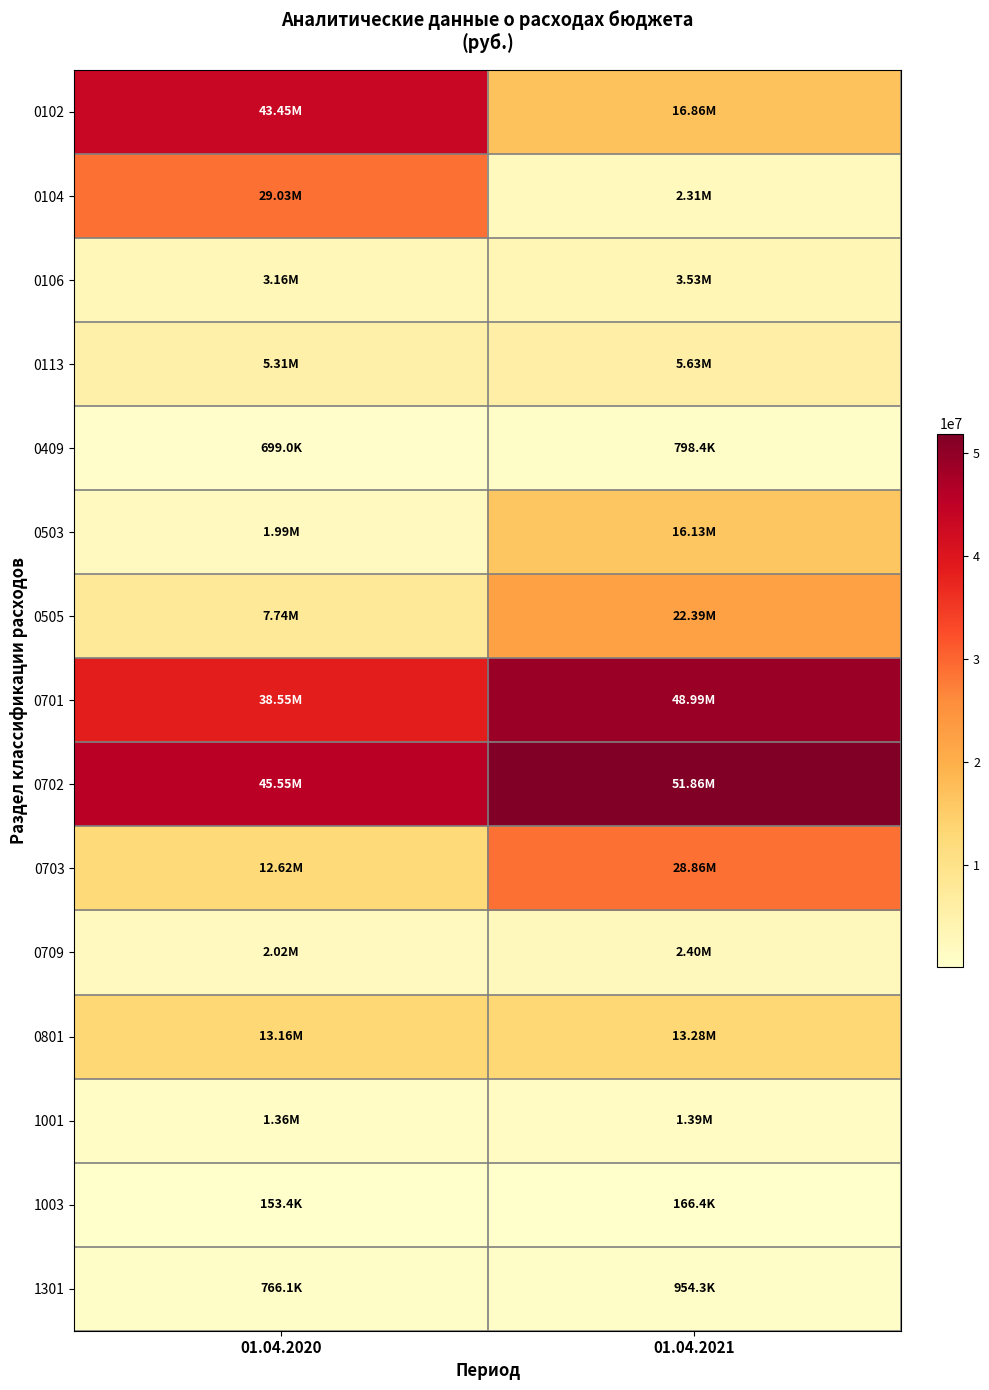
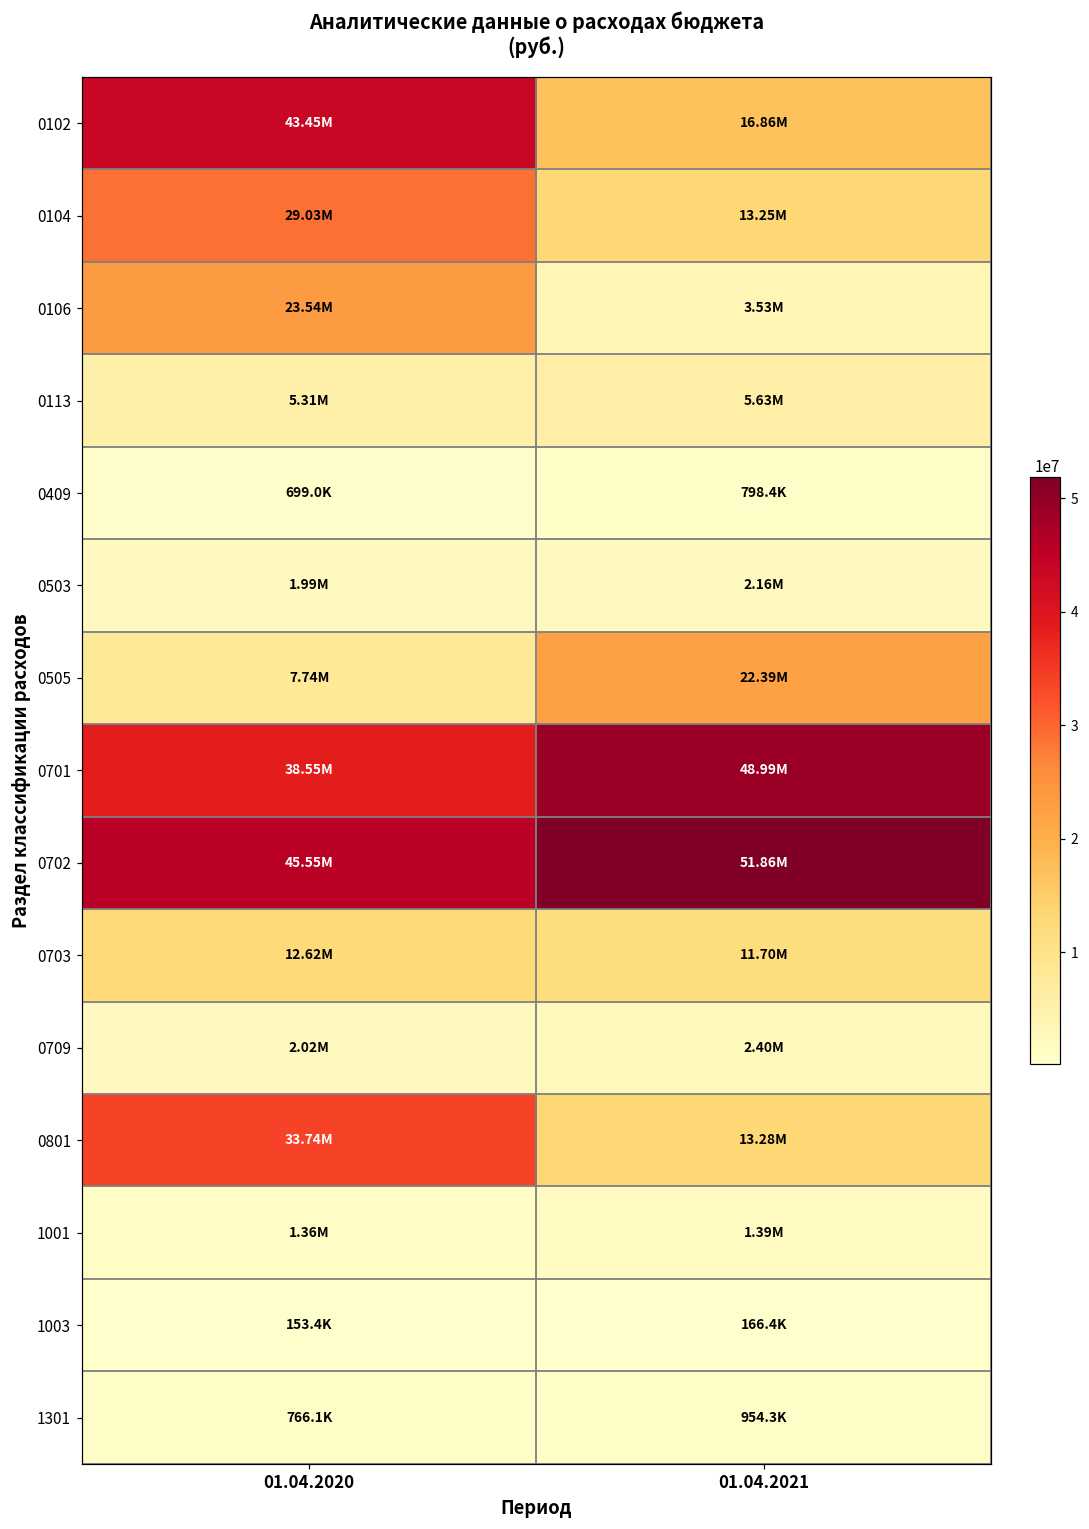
0104, 01.04.2021: 2.31M -> 13.25M
0106, 01.04.2020: 3.16M -> 23.54M
0503, 01.04.2021: 16.13M -> 2.16M
0703, 01.04.2021: 28.86M -> 11.70M
0801, 01.04.2020: 13.16M -> 33.74M
